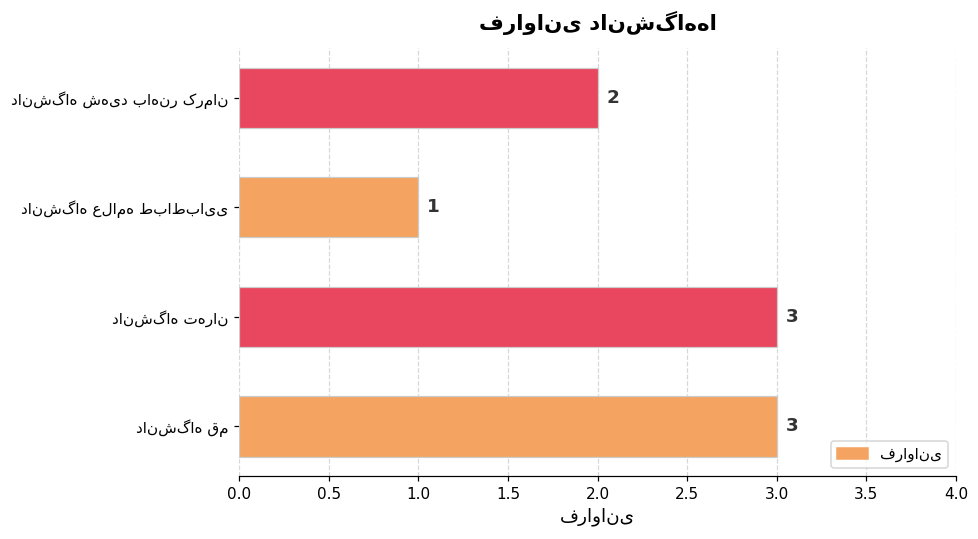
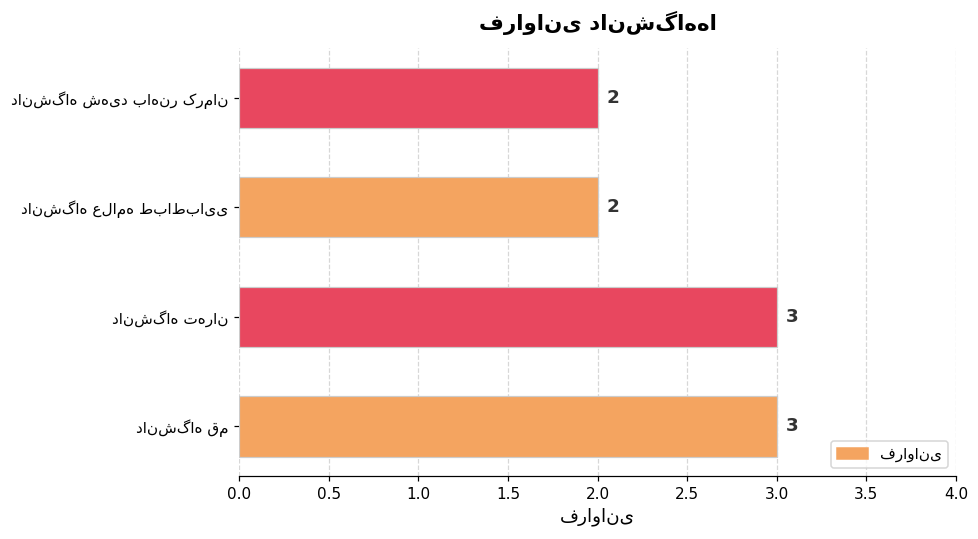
دانشگاه علامه طباطبایی: 1 -> 2
